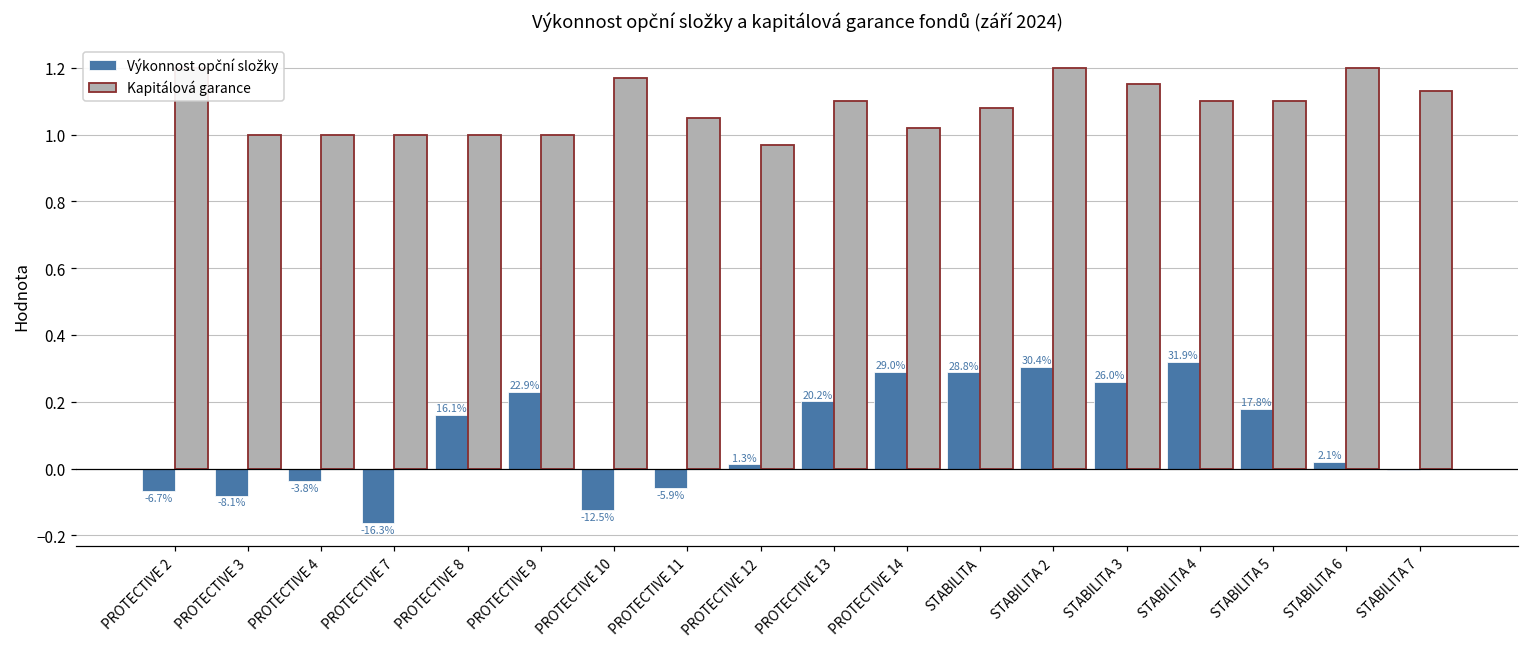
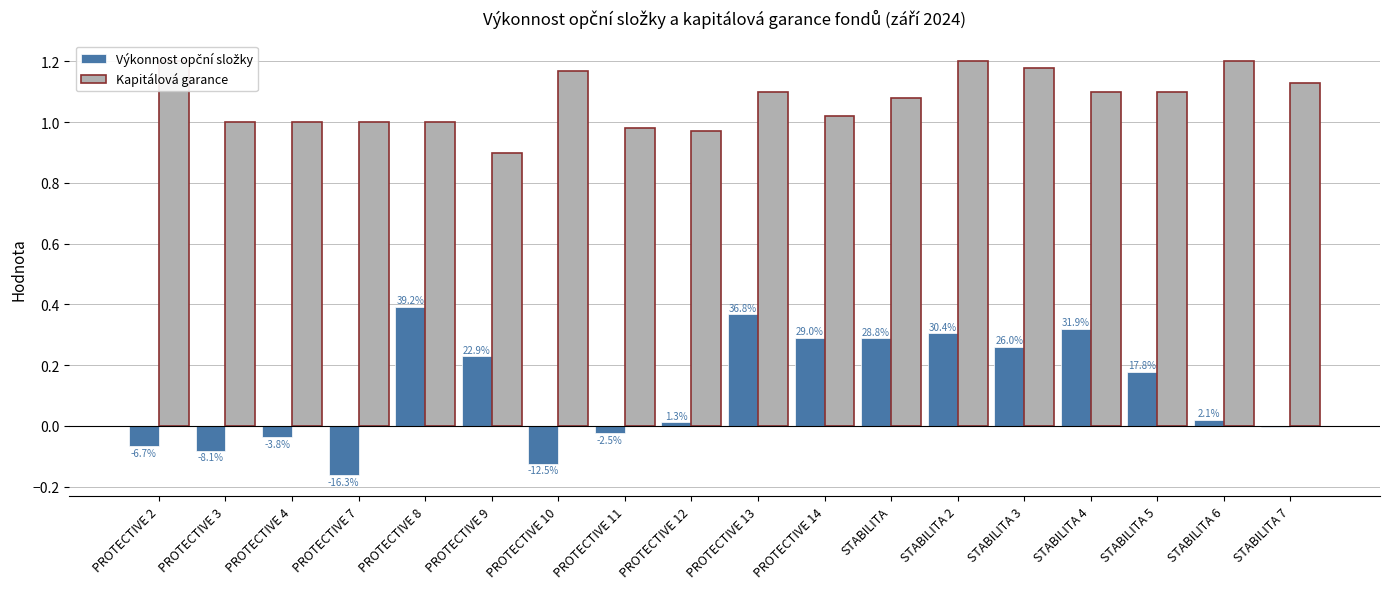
Výkonnost opční složky, PROTECTIVE 8: 16.1% -> 39.2%
Kapitálová garance, PROTECTIVE 9: 1.0 -> 0.9
Výkonnost opční složky, PROTECTIVE 11: -5.9% -> -2.5%
Kapitálová garance, PROTECTIVE 11: 1.05 -> 0.98
Výkonnost opční složky, PROTECTIVE 13: 20.2% -> 36.8%
Kapitálová garance, STABILITA 3: 1.15 -> 1.18
